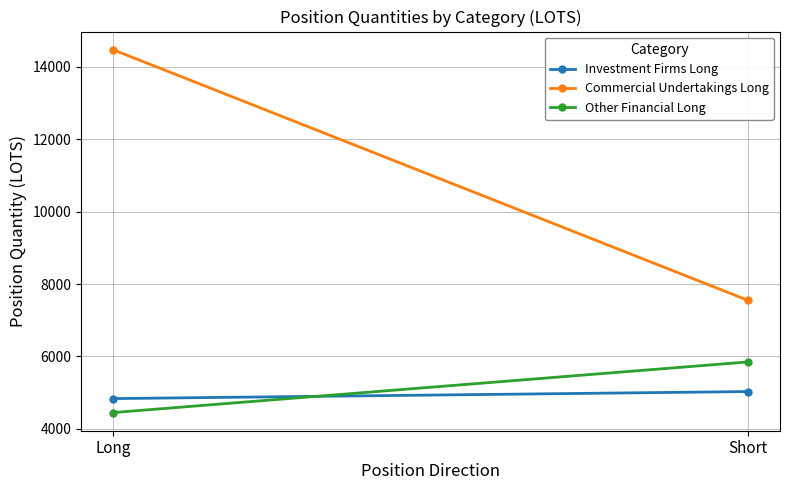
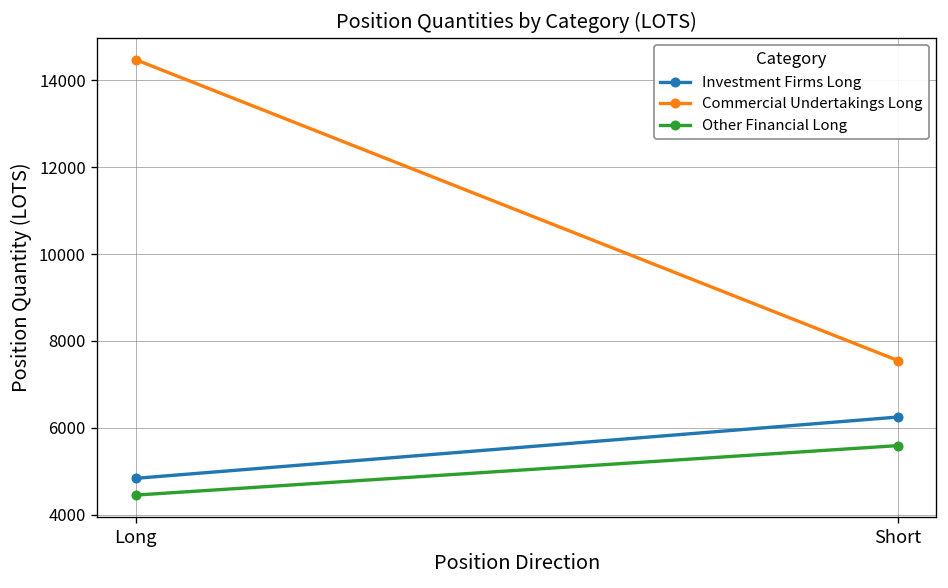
Investment Firms Long, Short: 5000 -> 6200
Other Financial Long, Short: 5900 -> 5600
